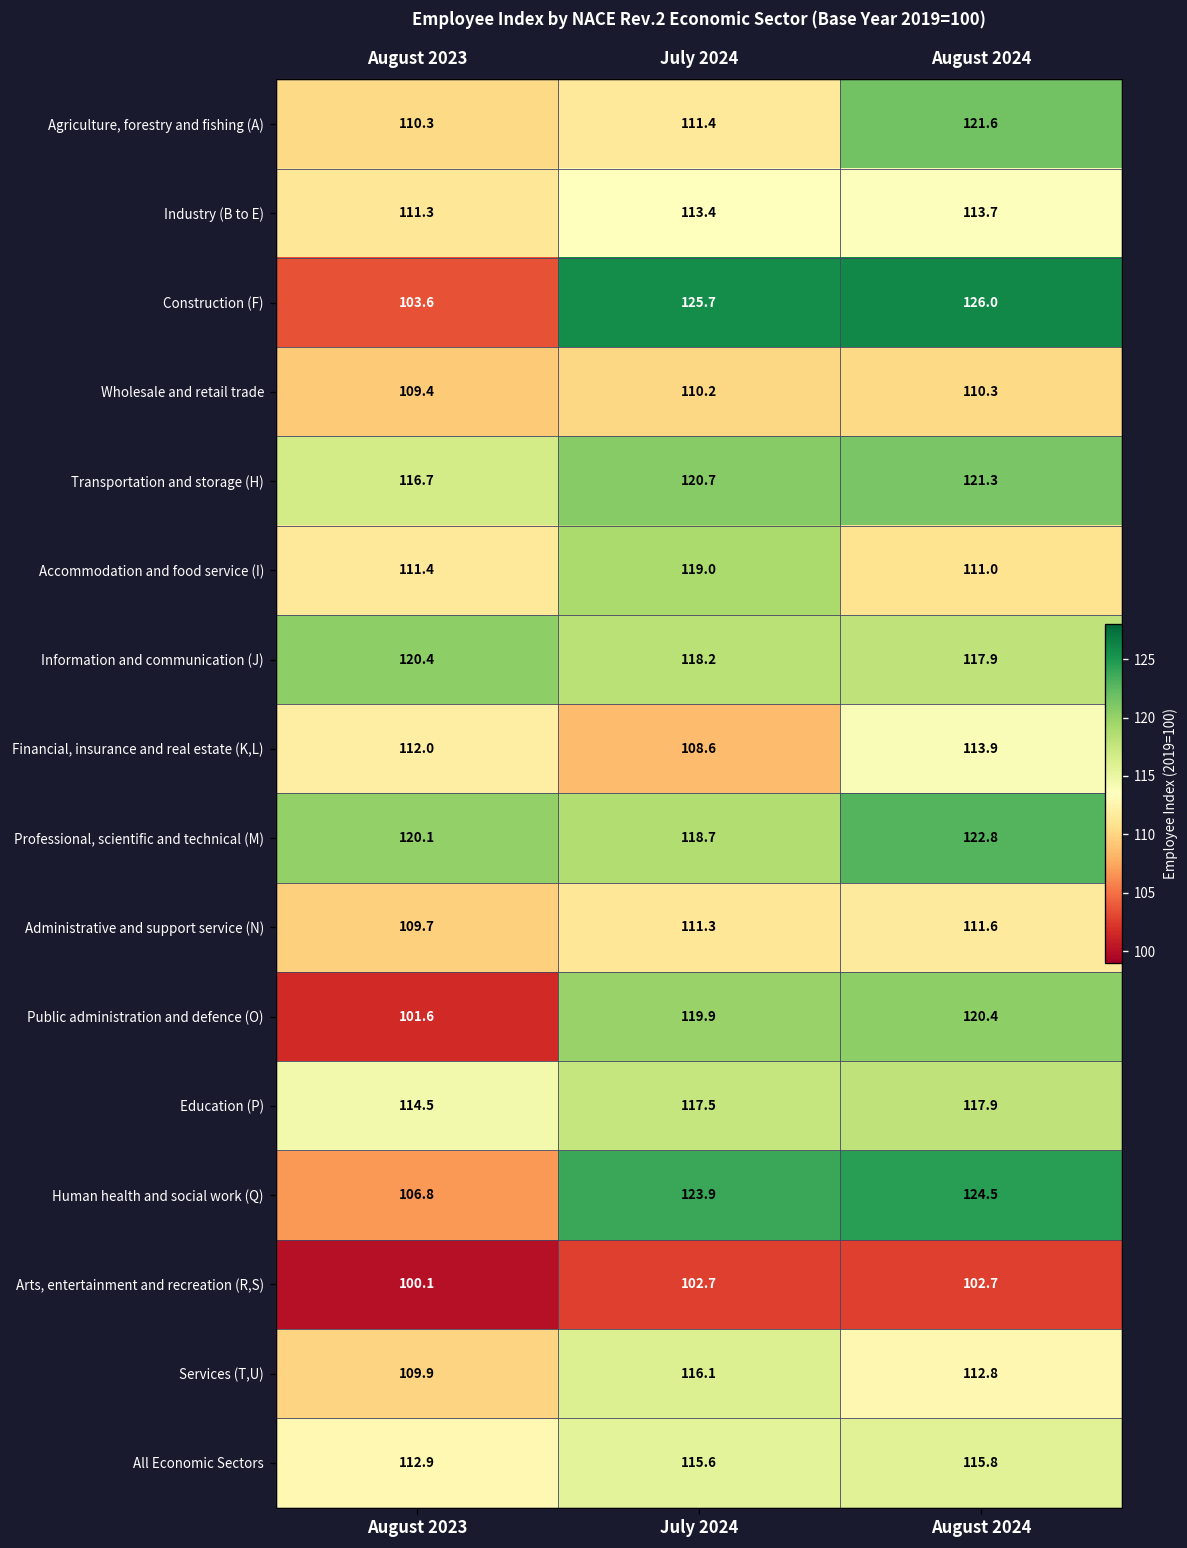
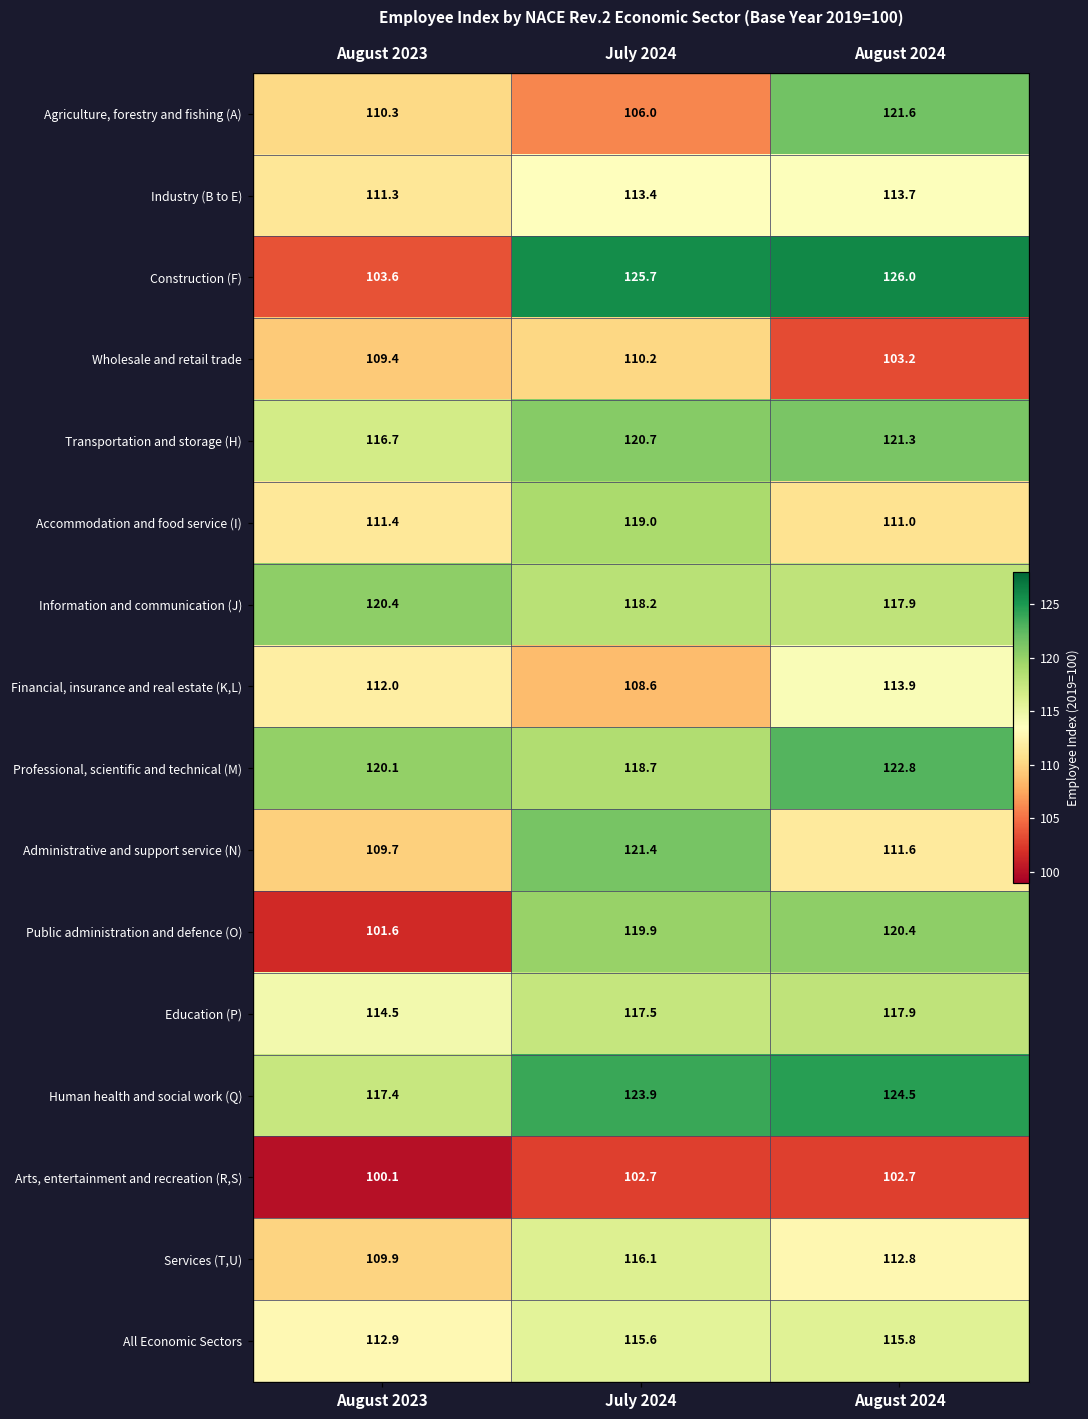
Agriculture, forestry and fishing (A), July 2024: 111.4 -> 106.0
Wholesale and retail trade, August 2024: 110.3 -> 103.2
Administrative and support service (N), July 2024: 111.3 -> 121.4
Human health and social work (Q), August 2023: 106.8 -> 117.4
